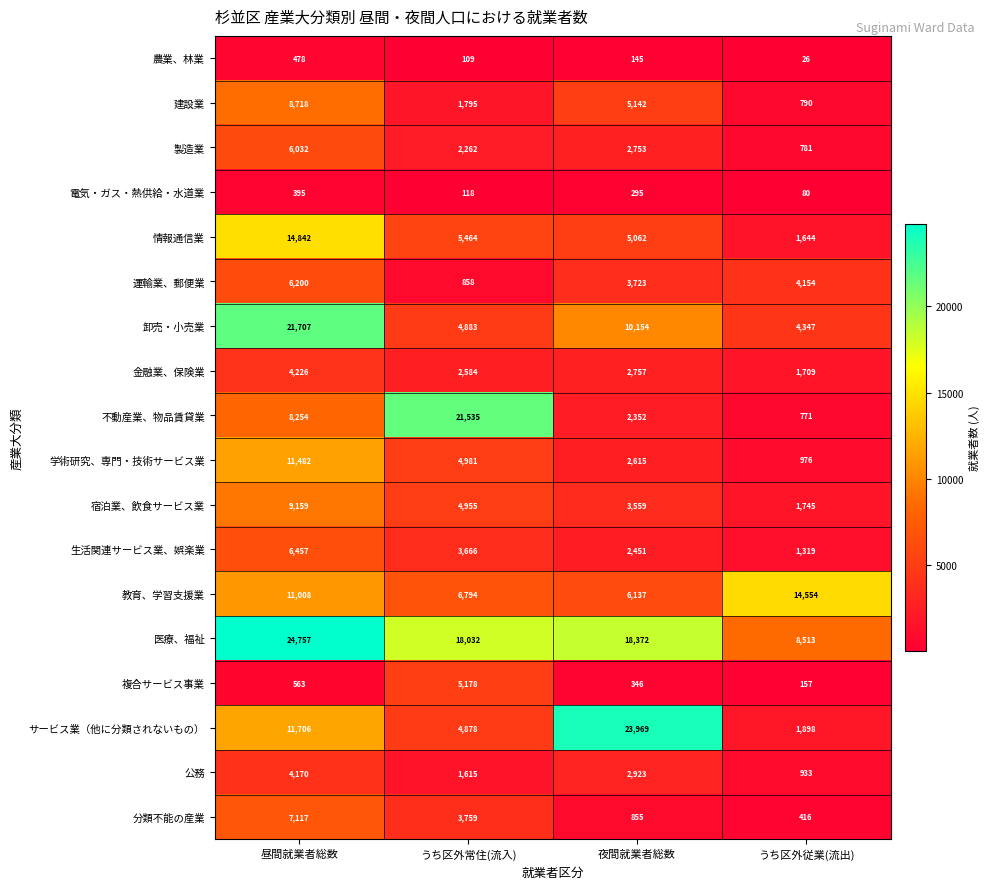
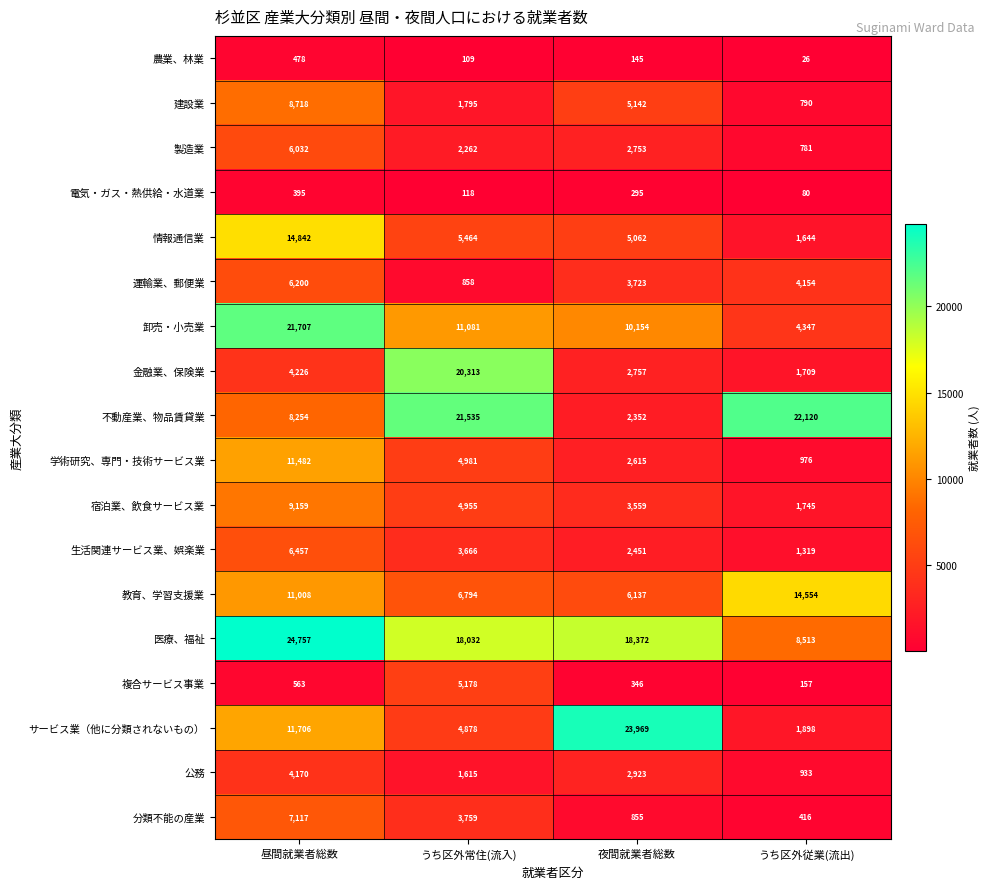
卸売・小売業, うち区外常住(流入): 4,883 -> 11,081
金融業、保険業, うち区外常住(流入): 2,584 -> 20,313
不動産業、物品賃貸業, うち区外従業(流出): 771 -> 22,120
